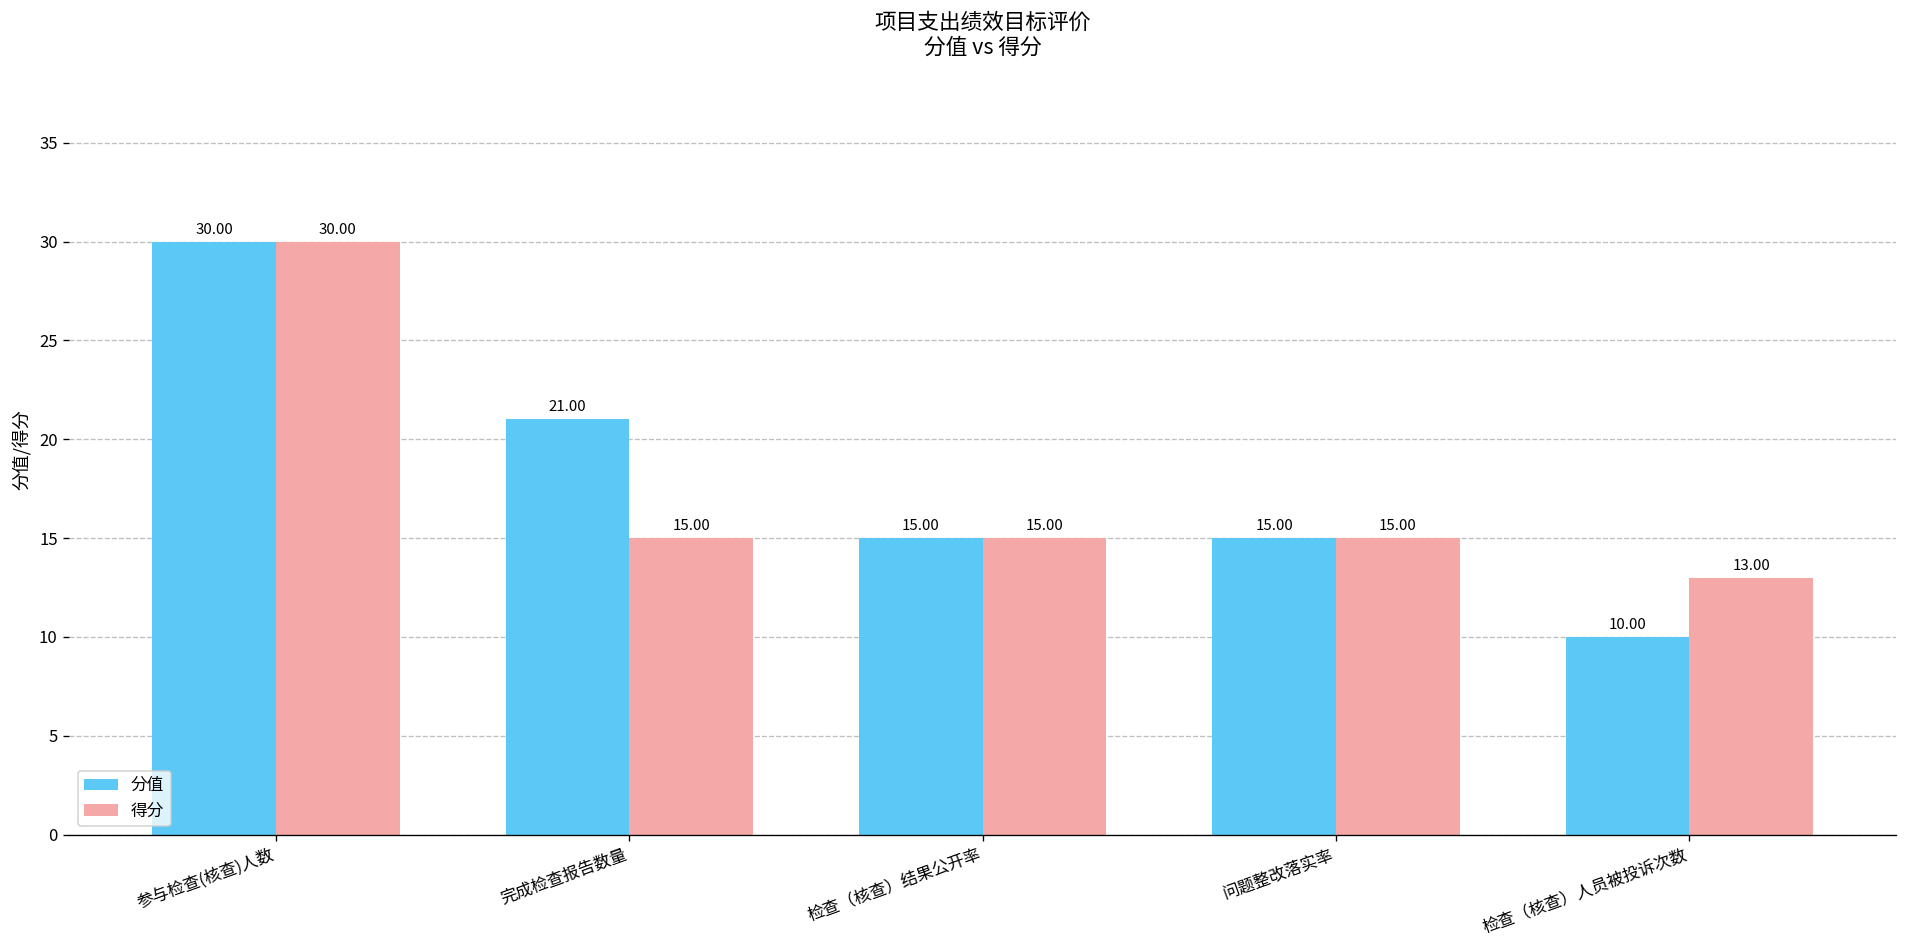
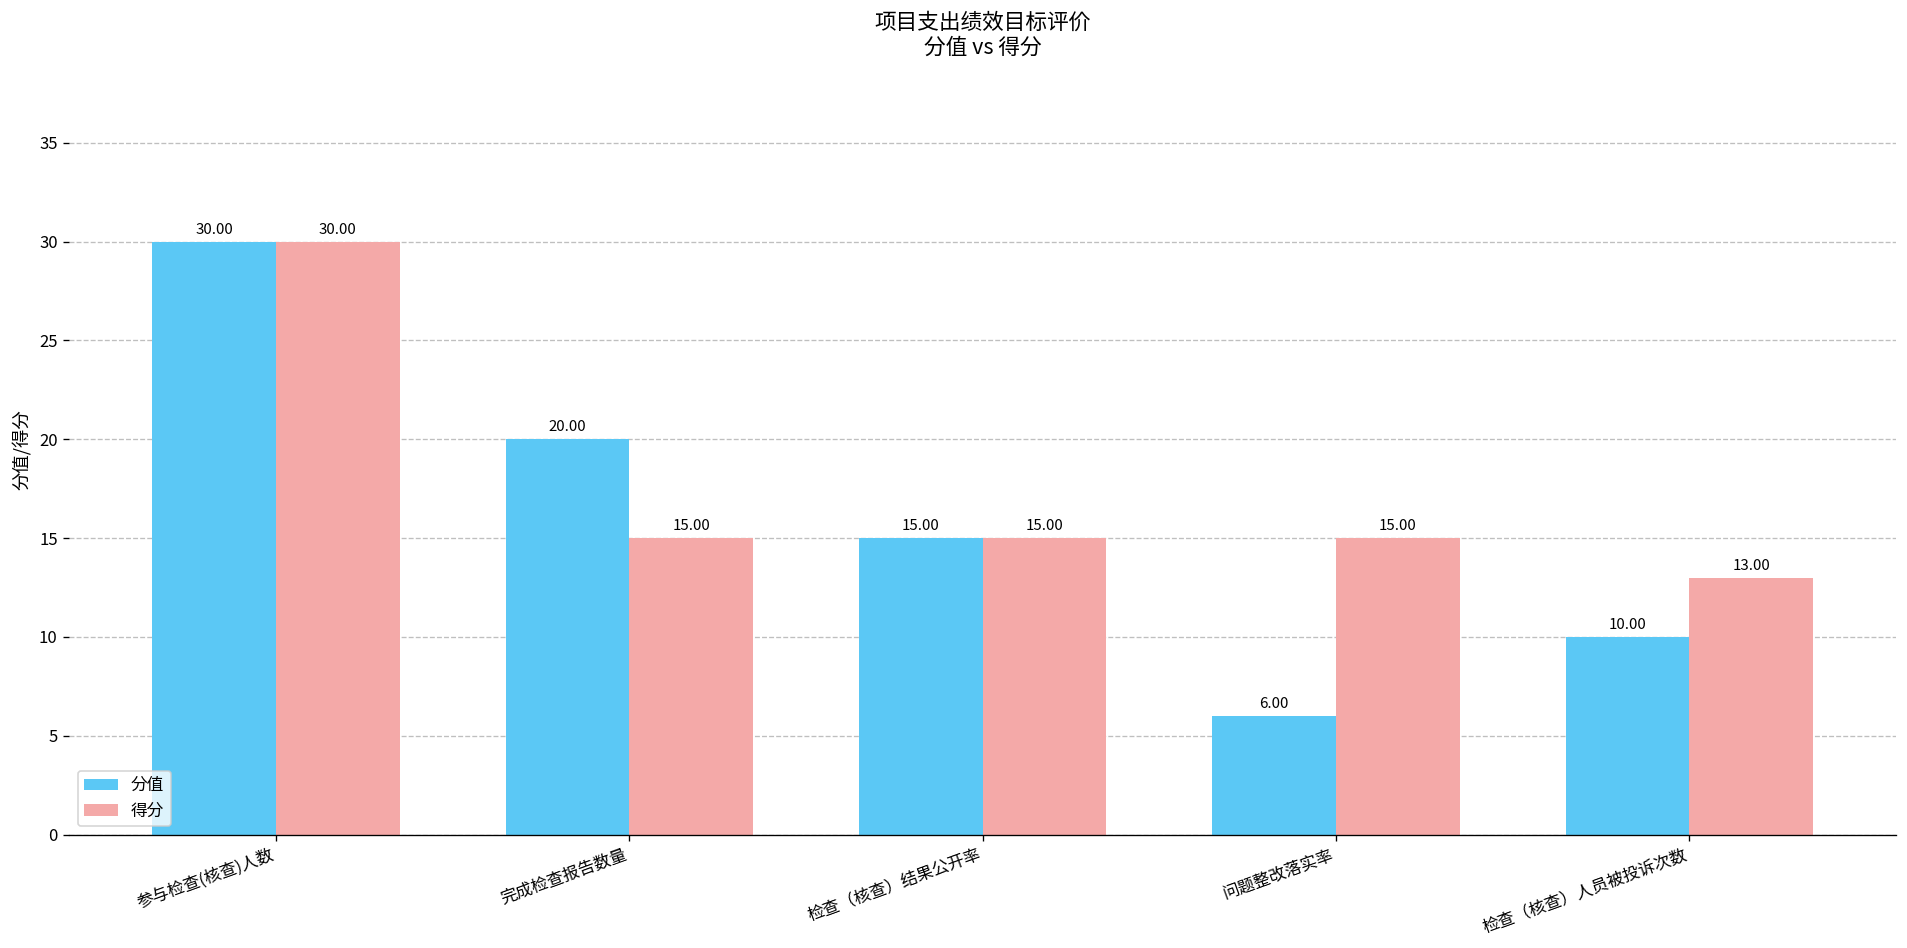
分值, 完成检查报告数量: 21.00 -> 20.00
分值, 问题整改落实率: 15.00 -> 6.00
